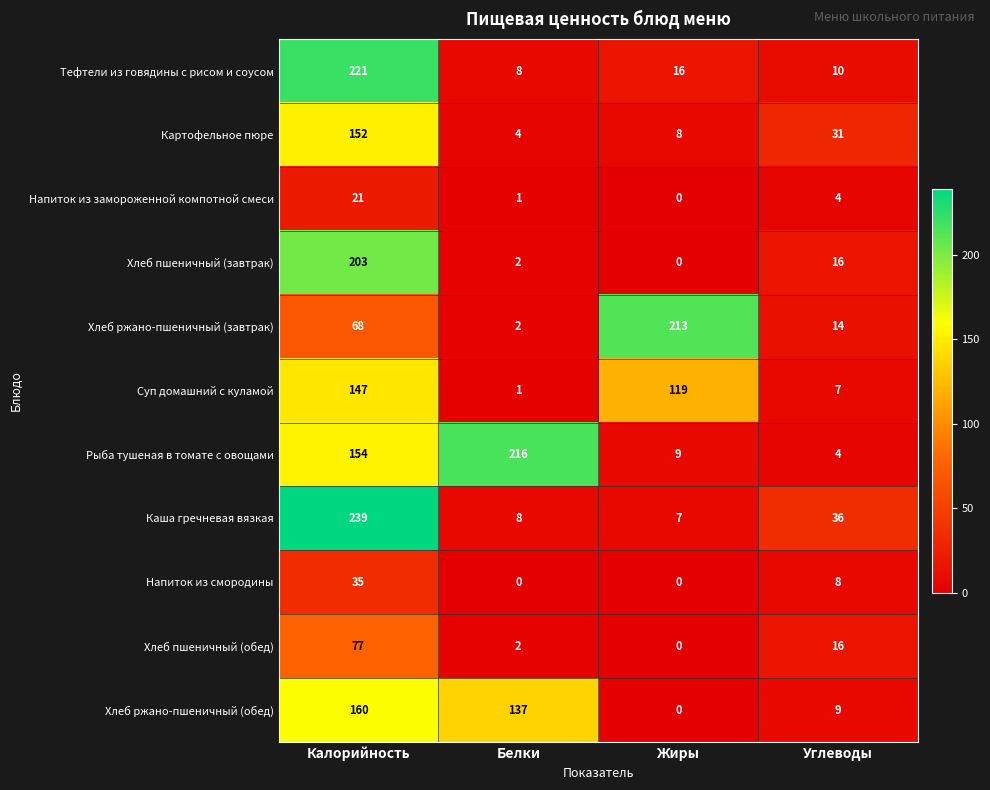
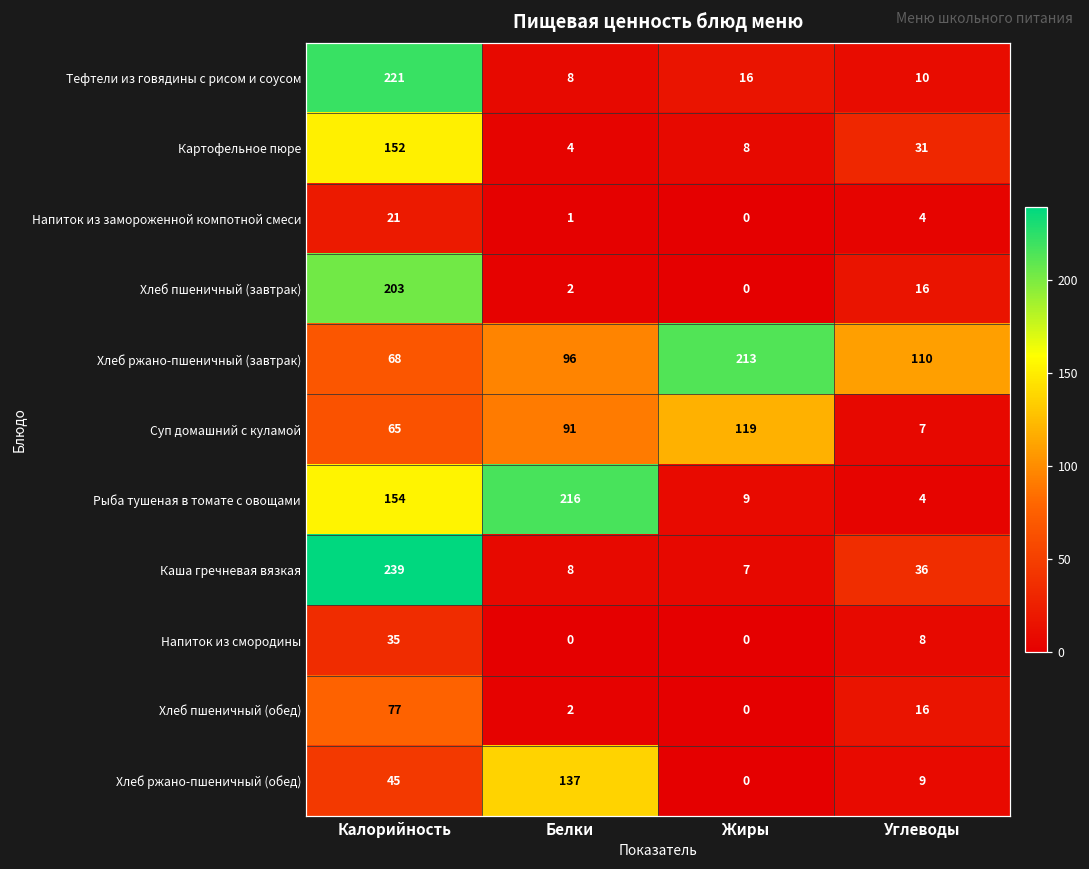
Хлеб ржано-пшеничный (завтрак), Белки: 2 -> 96
Хлеб ржано-пшеничный (завтрак), Углеводы: 14 -> 110
Суп домашний с куламой, Калорийность: 147 -> 65
Суп домашний с куламой, Белки: 1 -> 91
Хлеб ржано-пшеничный (обед), Калорийность: 160 -> 45
